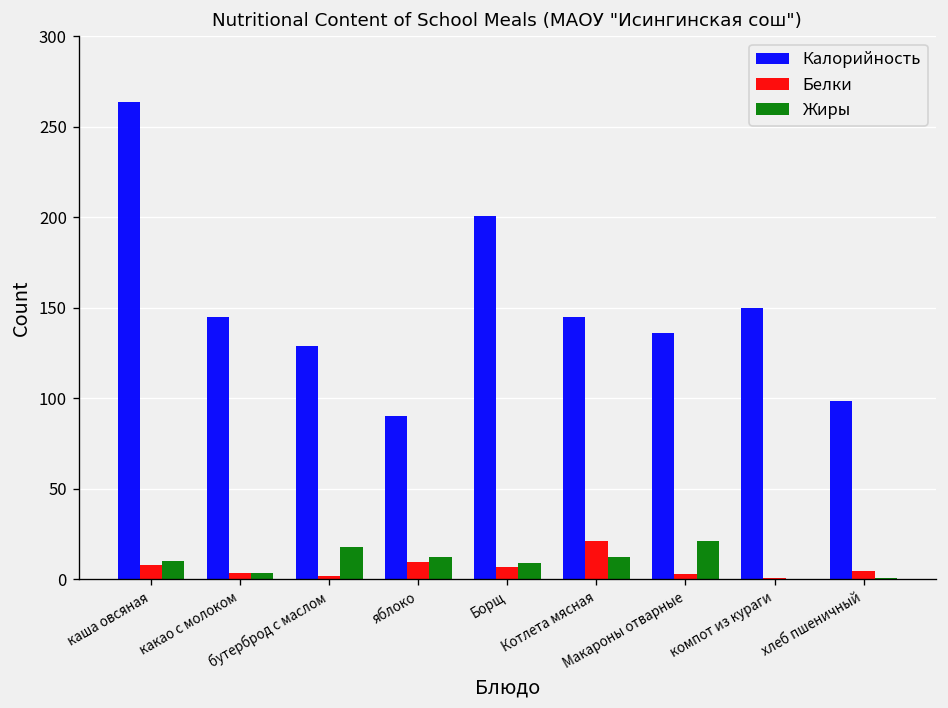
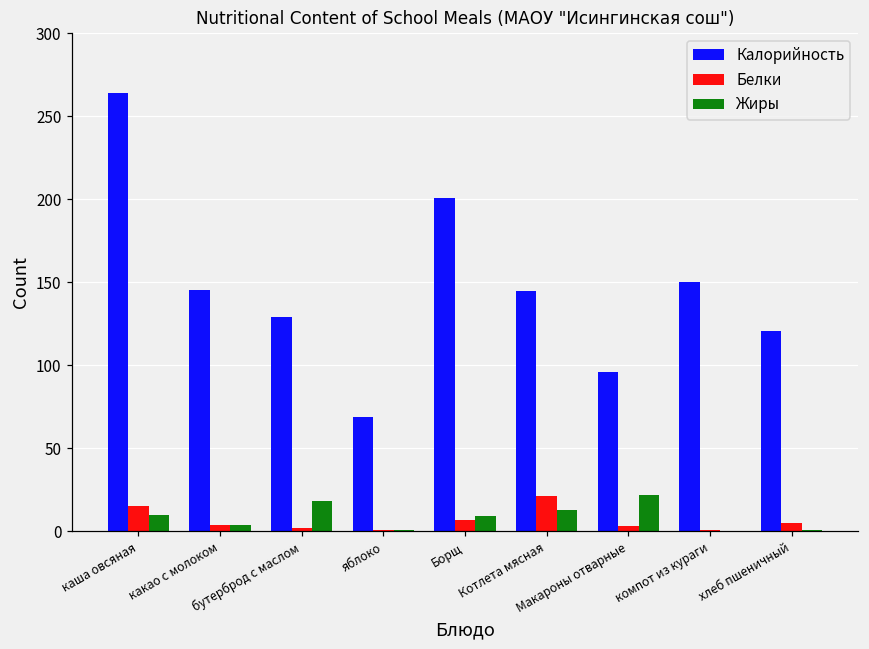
Белки, каша овсяная: 8 -> 15
Калорийность, яблоко: 90 -> 69
Белки, яблоко: 10 -> 1
Жиры, яблоко: 13 -> 1
Калорийность, Макароны отварные: 136 -> 96
Калорийность, хлеб пшеничный: 98 -> 121
